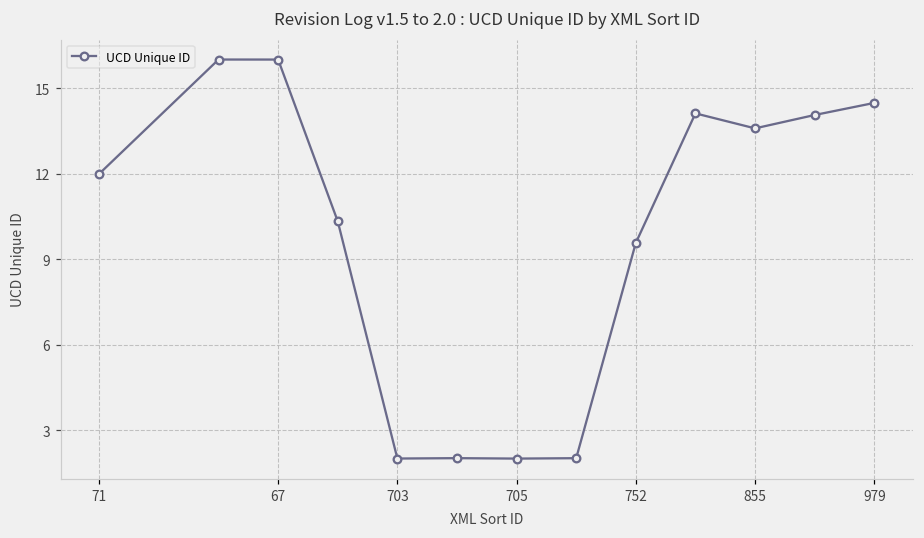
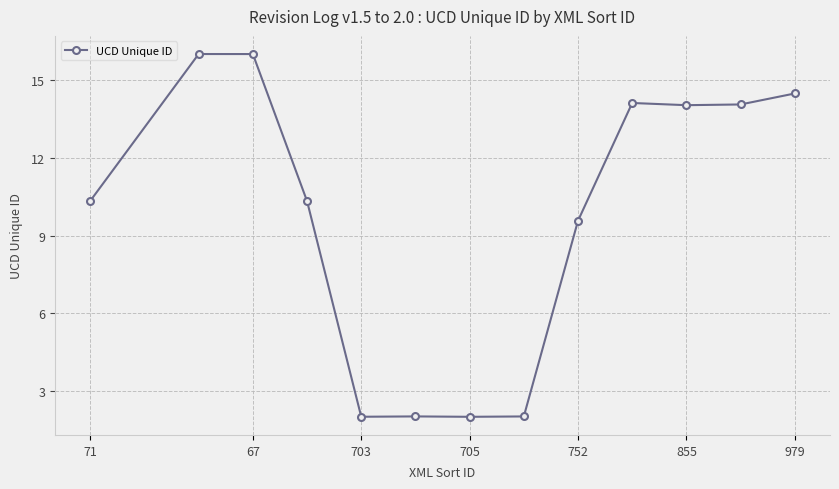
71: 12.0 -> 10.3
855: 13.6 -> 14.0
